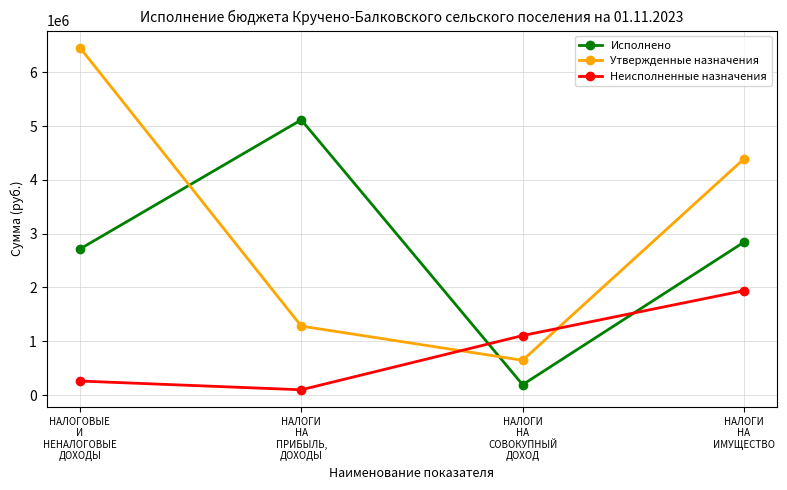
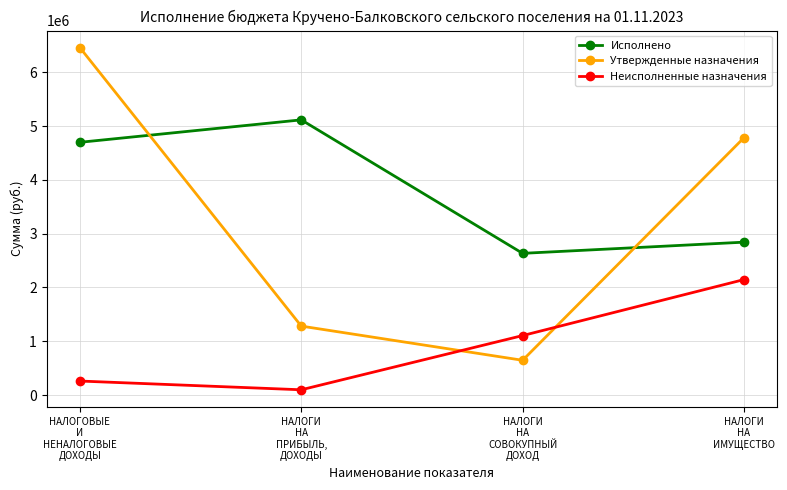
Исполнено, НАЛОГОВЫЕ И НЕНАЛОГОВЫЕ ДОХОДЫ: 2700000 -> 4700000
Исполнено, НАЛОГИ НА СОВОКУПНЫЙ ДОХОД: 200000 -> 2600000
Утвержденные назначения, НАЛОГИ НА ИМУЩЕСТВО: 4400000 -> 4800000
Неисполненные назначения, НАЛОГИ НА ИМУЩЕСТВО: 1900000 -> 2100000
